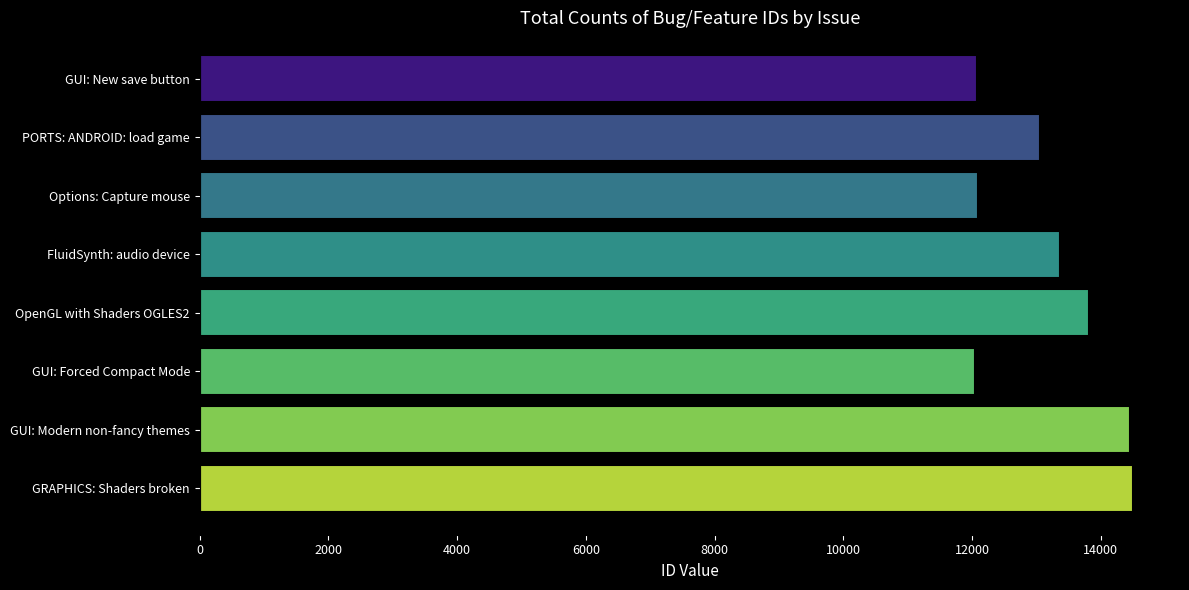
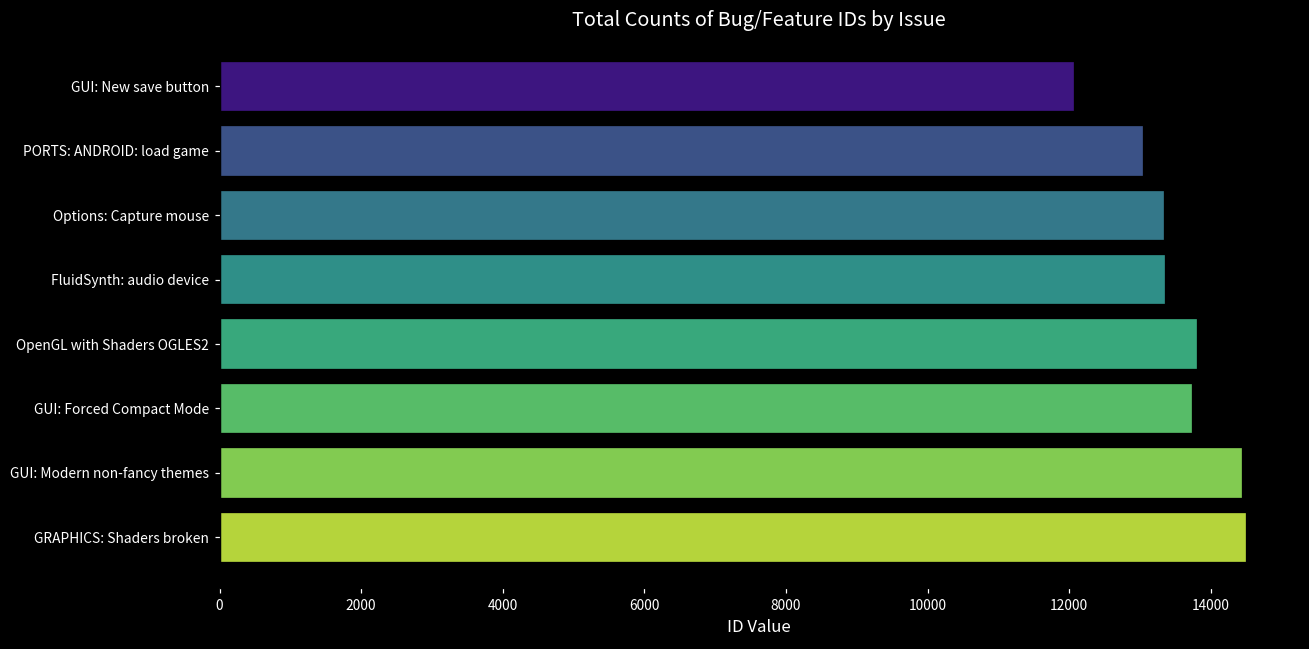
Options: Capture mouse: 12100 -> 13400
GUI: Forced Compact Mode: 12000 -> 13700
